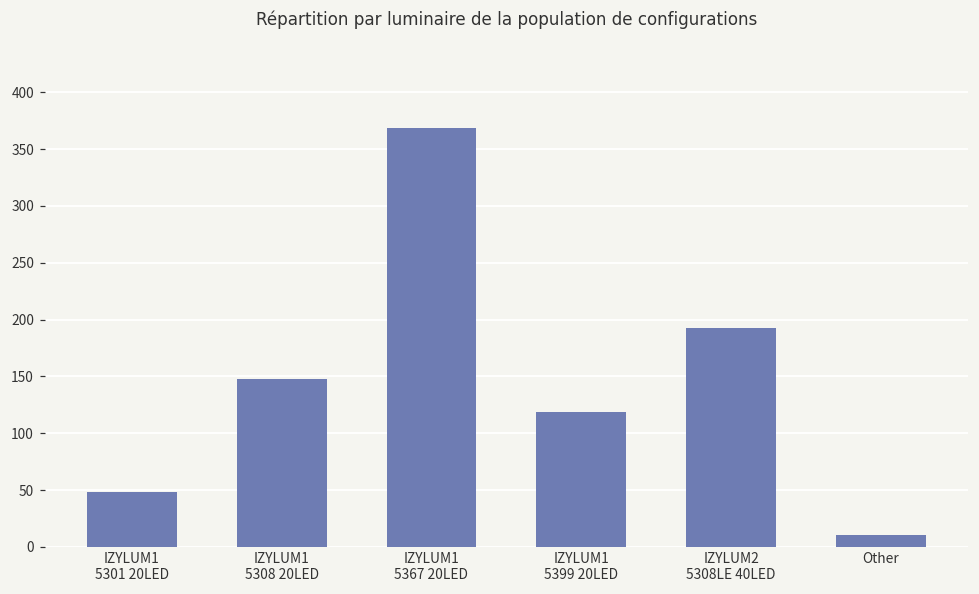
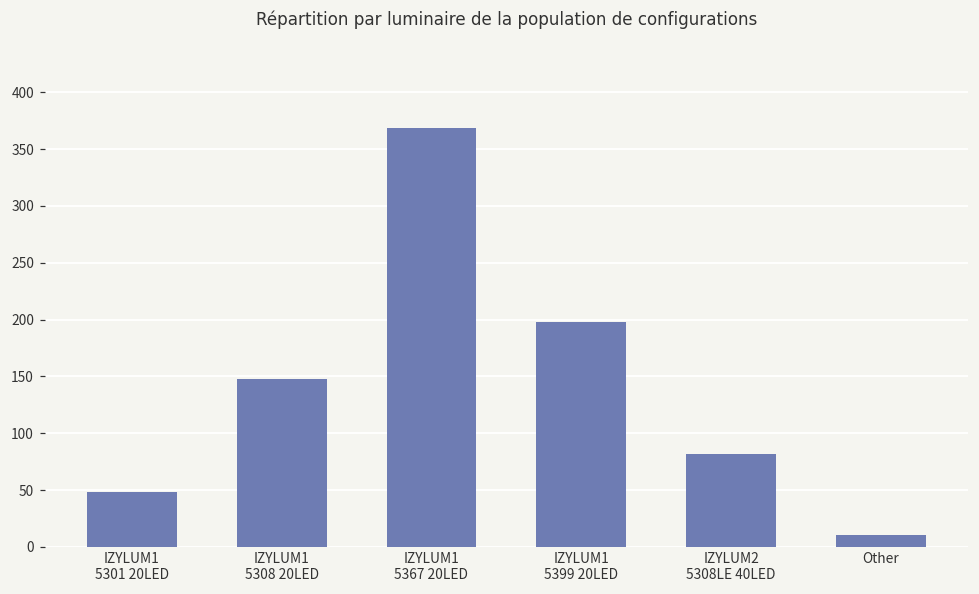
IZYLUM1 5399 20LED: 119 -> 198
IZYLUM2 5308LE 40LED: 193 -> 82
